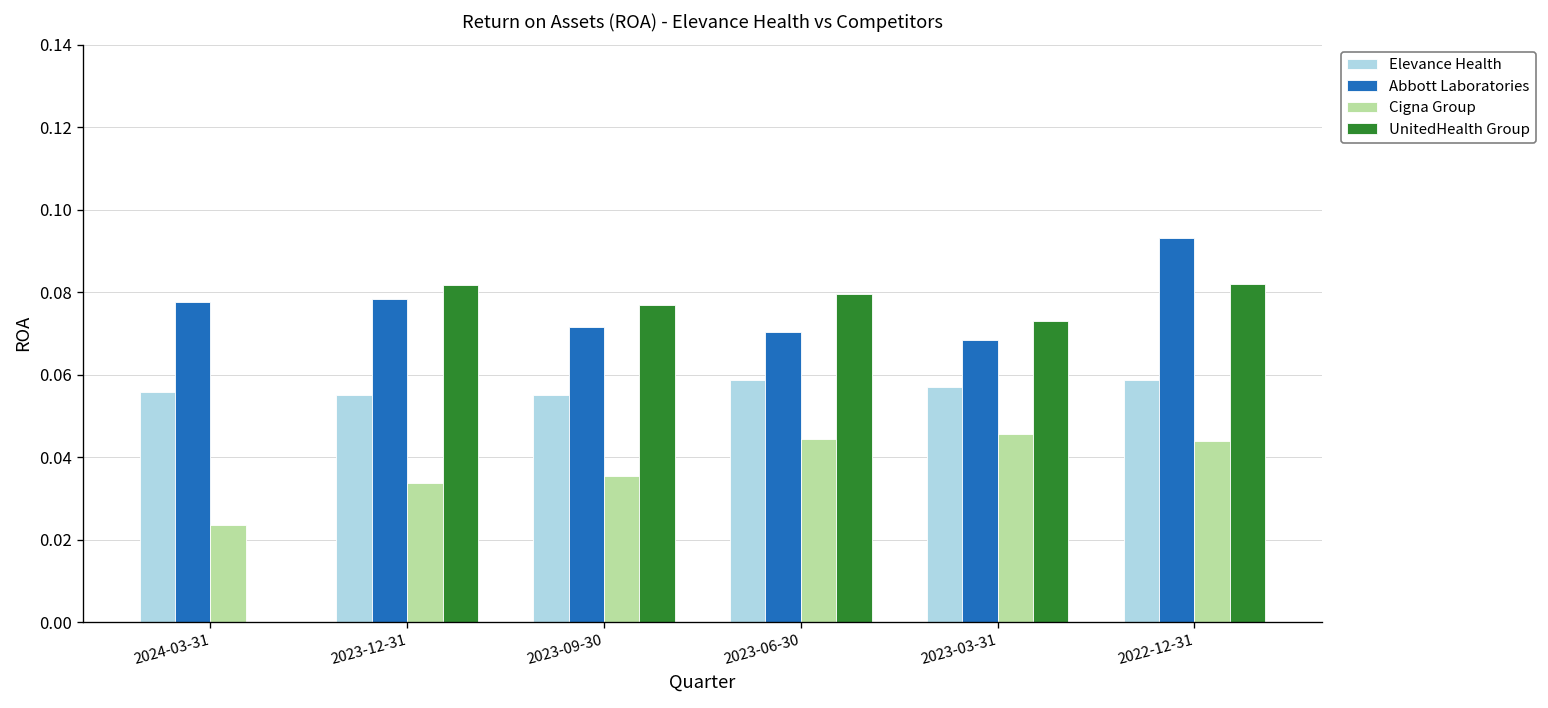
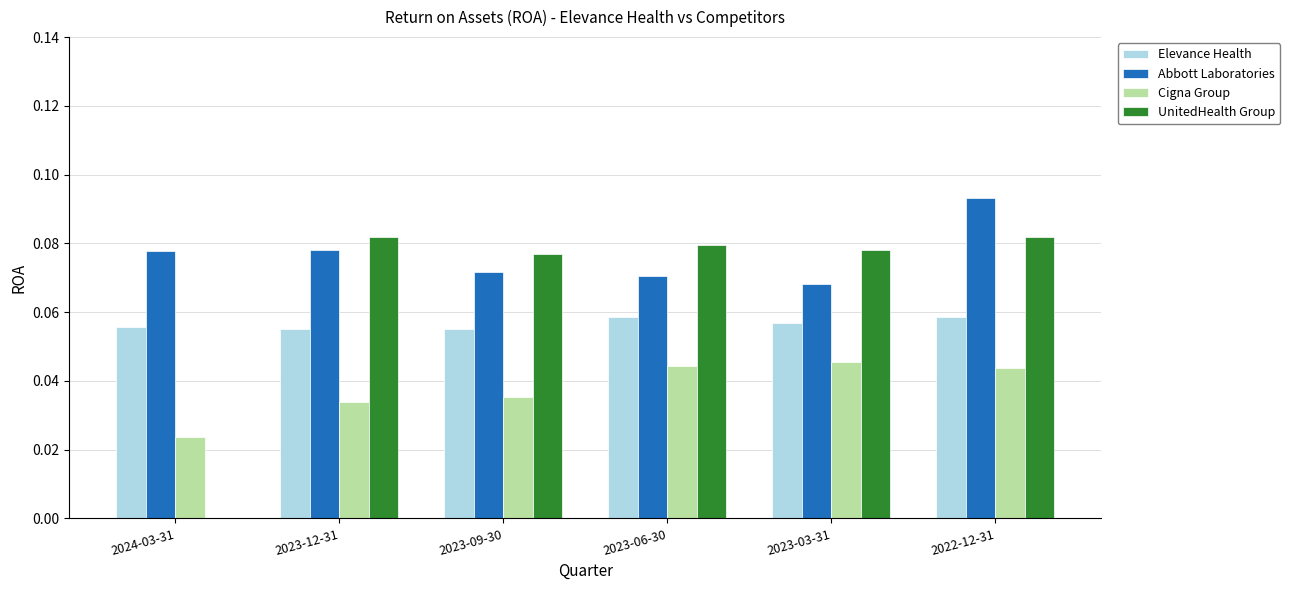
UnitedHealth Group, 2023-03-31: 0.073 -> 0.078
